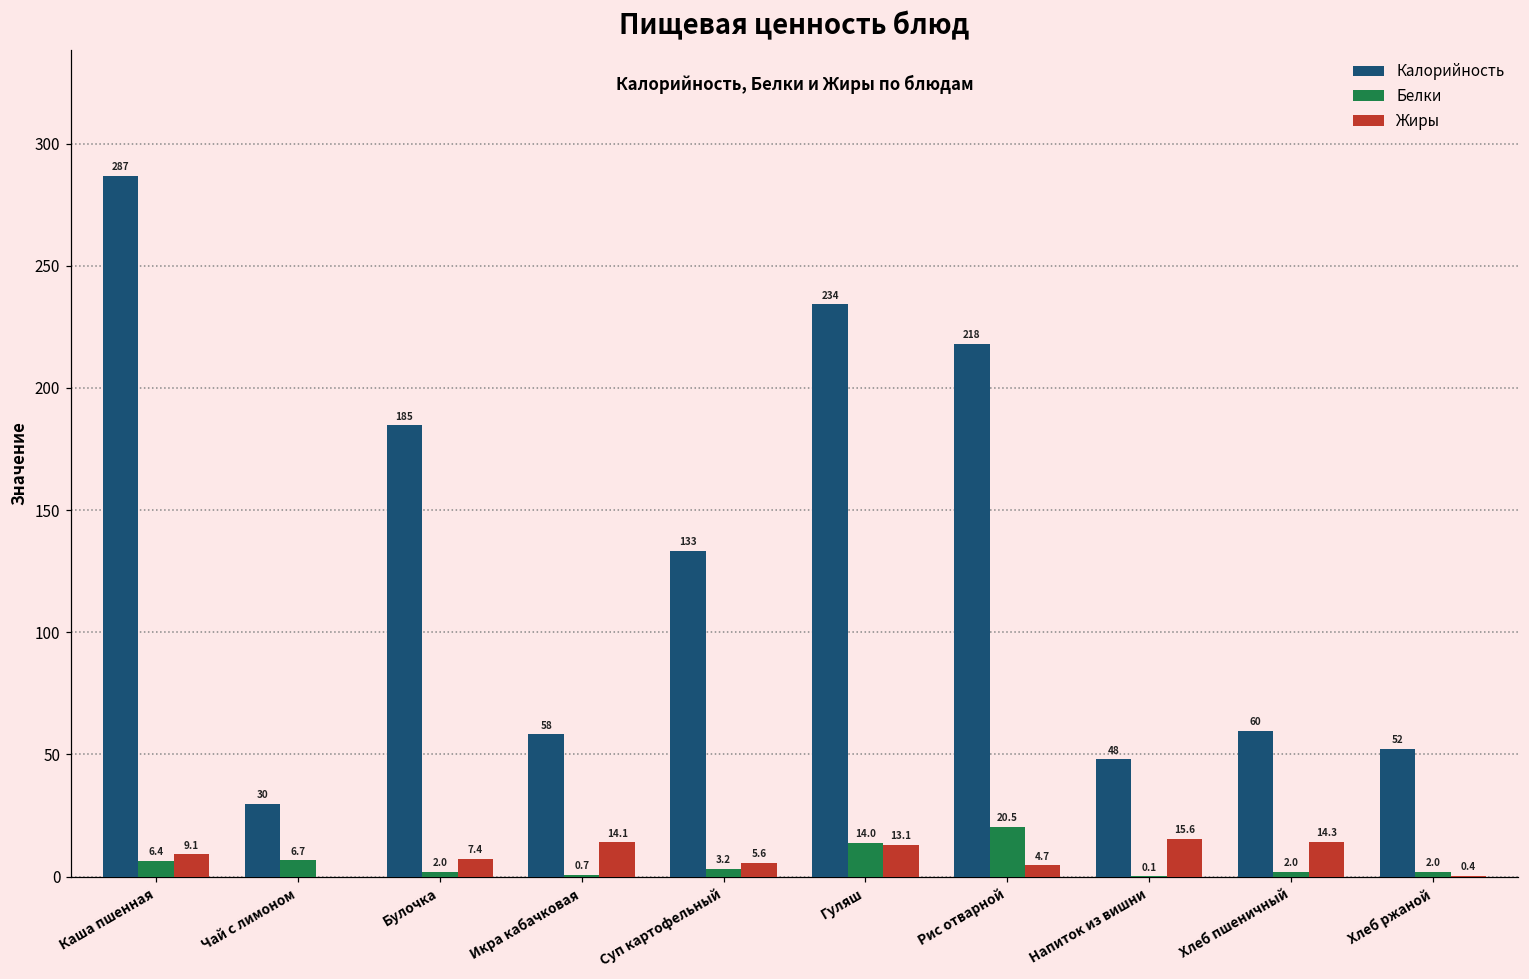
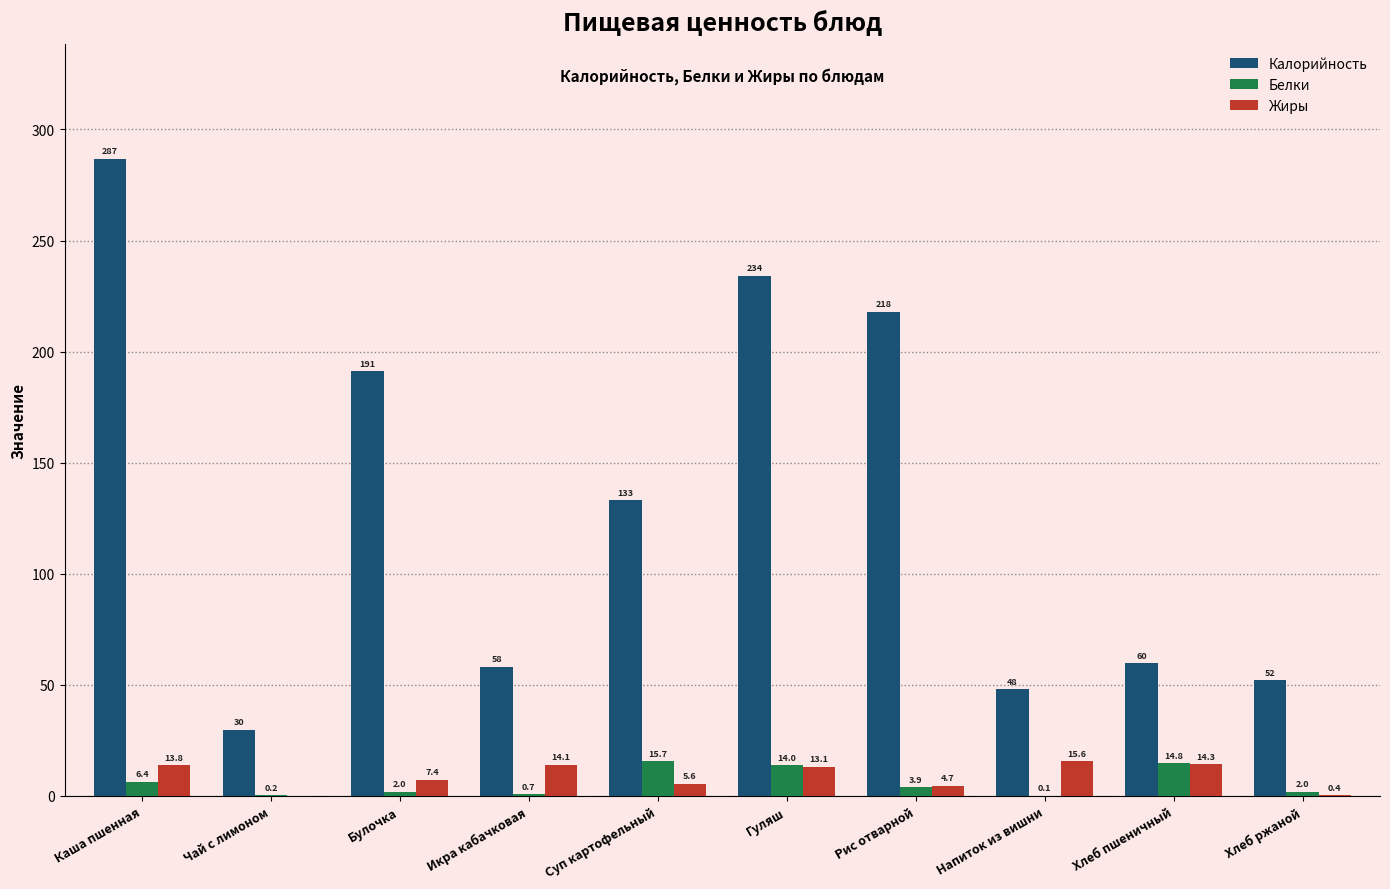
Жиры, Каша пшенная: 9.1 -> 13.8
Белки, Чай с лимоном: 6.7 -> 0.2
Калорийность, Булочка: 185 -> 191
Белки, Суп картофельный: 3.2 -> 15.7
Белки, Рис отварной: 20.5 -> 3.9
Белки, Хлеб пшеничный: 2.0 -> 14.8
